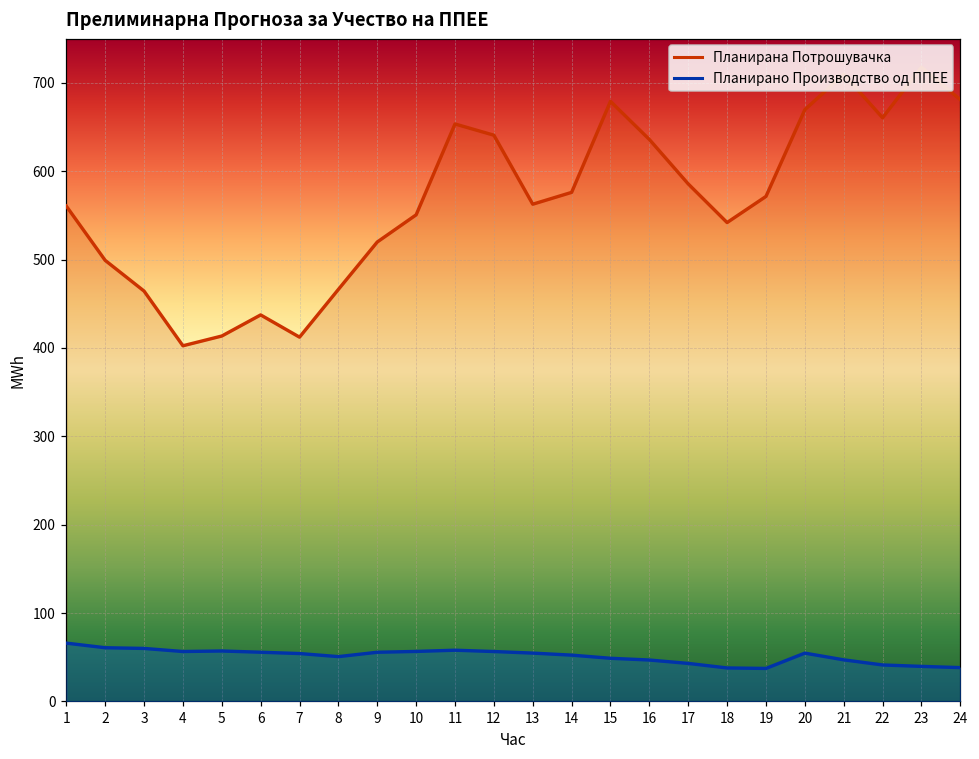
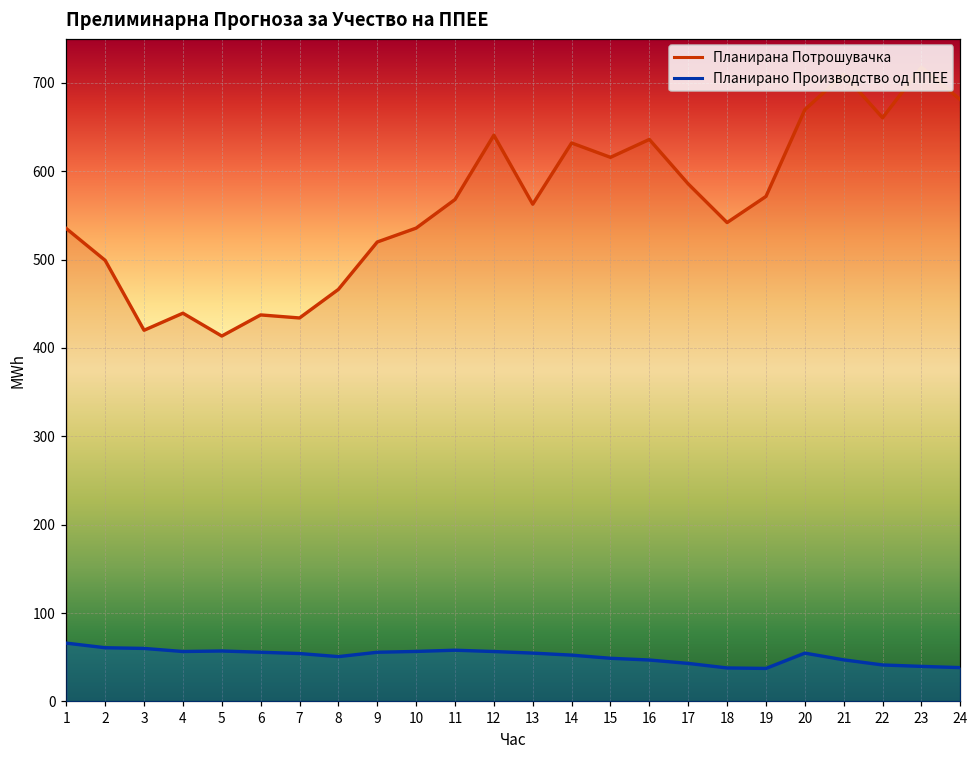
Планирана Потрошувачка, 1: 560 -> 540
Планирана Потрошувачка, 3: 460 -> 420
Планирана Потрошувачка, 4: 400 -> 440
Планирана Потрошувачка, 7: 410 -> 430
Планирана Потрошувачка, 10: 550 -> 540
Планирана Потрошувачка, 11: 650 -> 570
Планирана Потрошувачка, 14: 580 -> 630
Планирана Потрошувачка, 15: 680 -> 620
